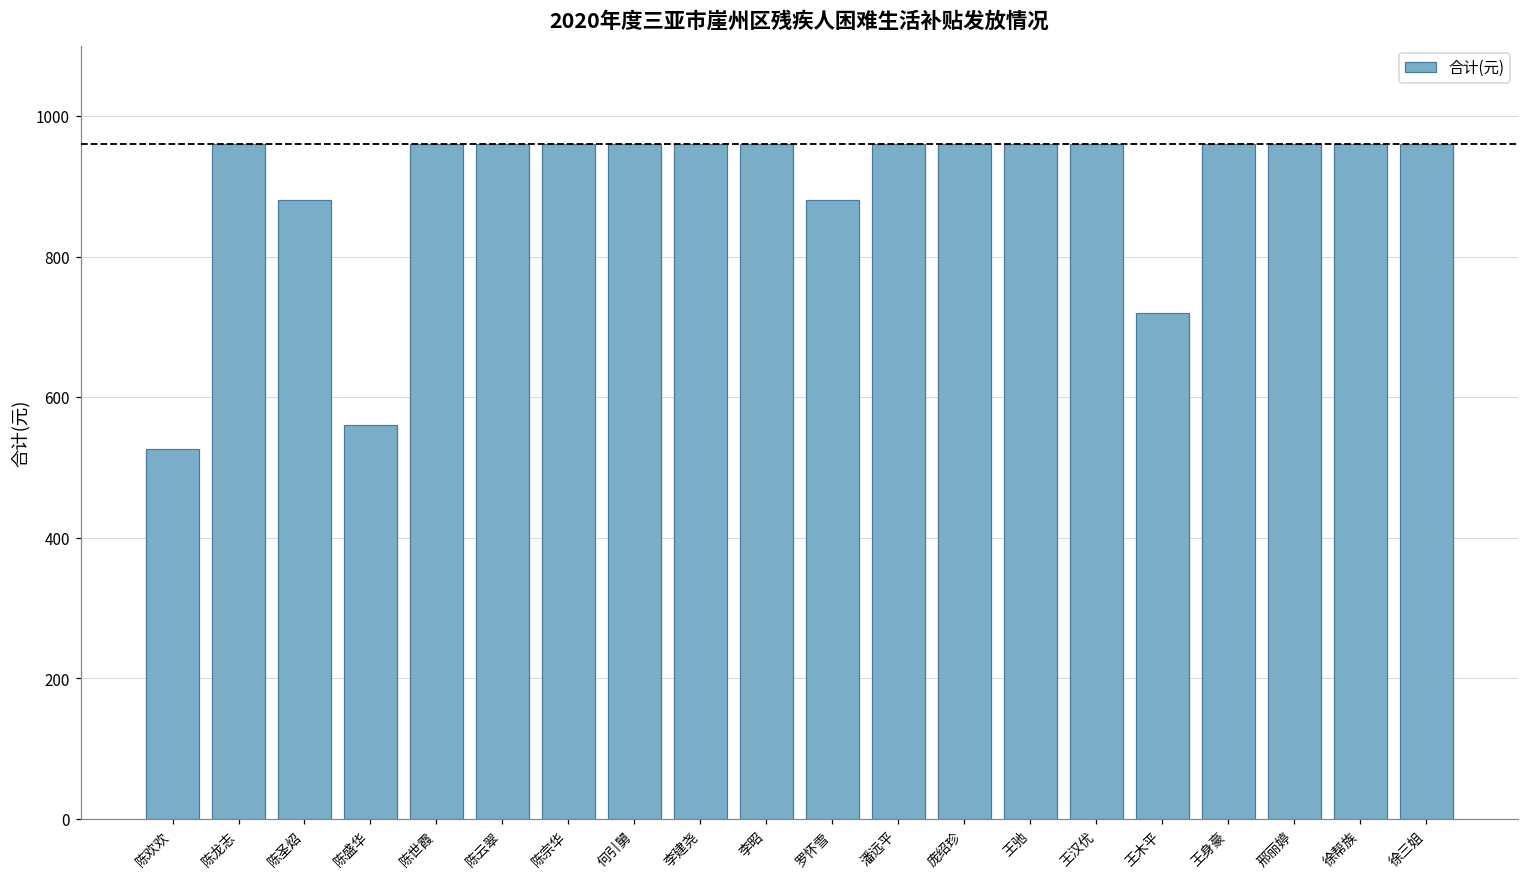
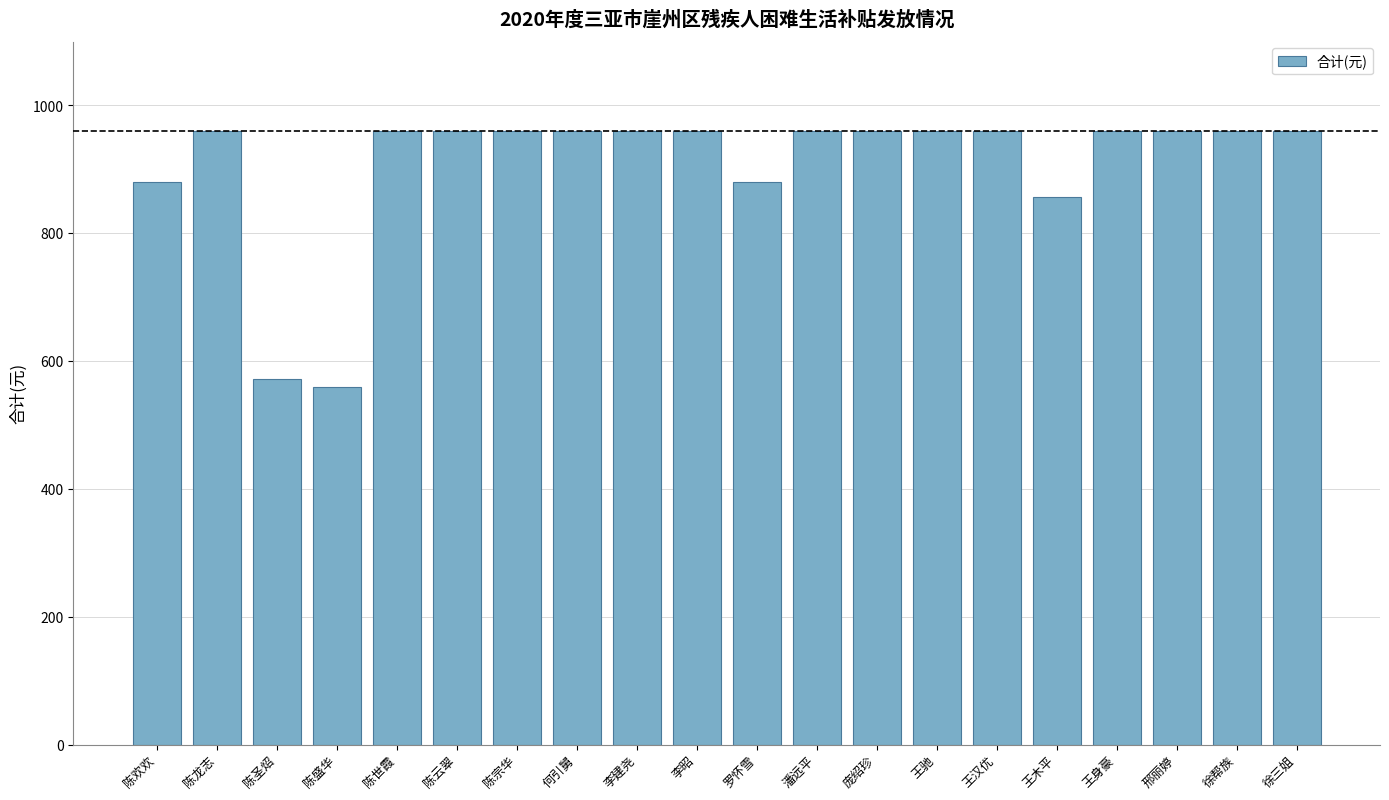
陈欢欢: 530 -> 880
陈圣炤: 880 -> 570
王木平: 720 -> 860
